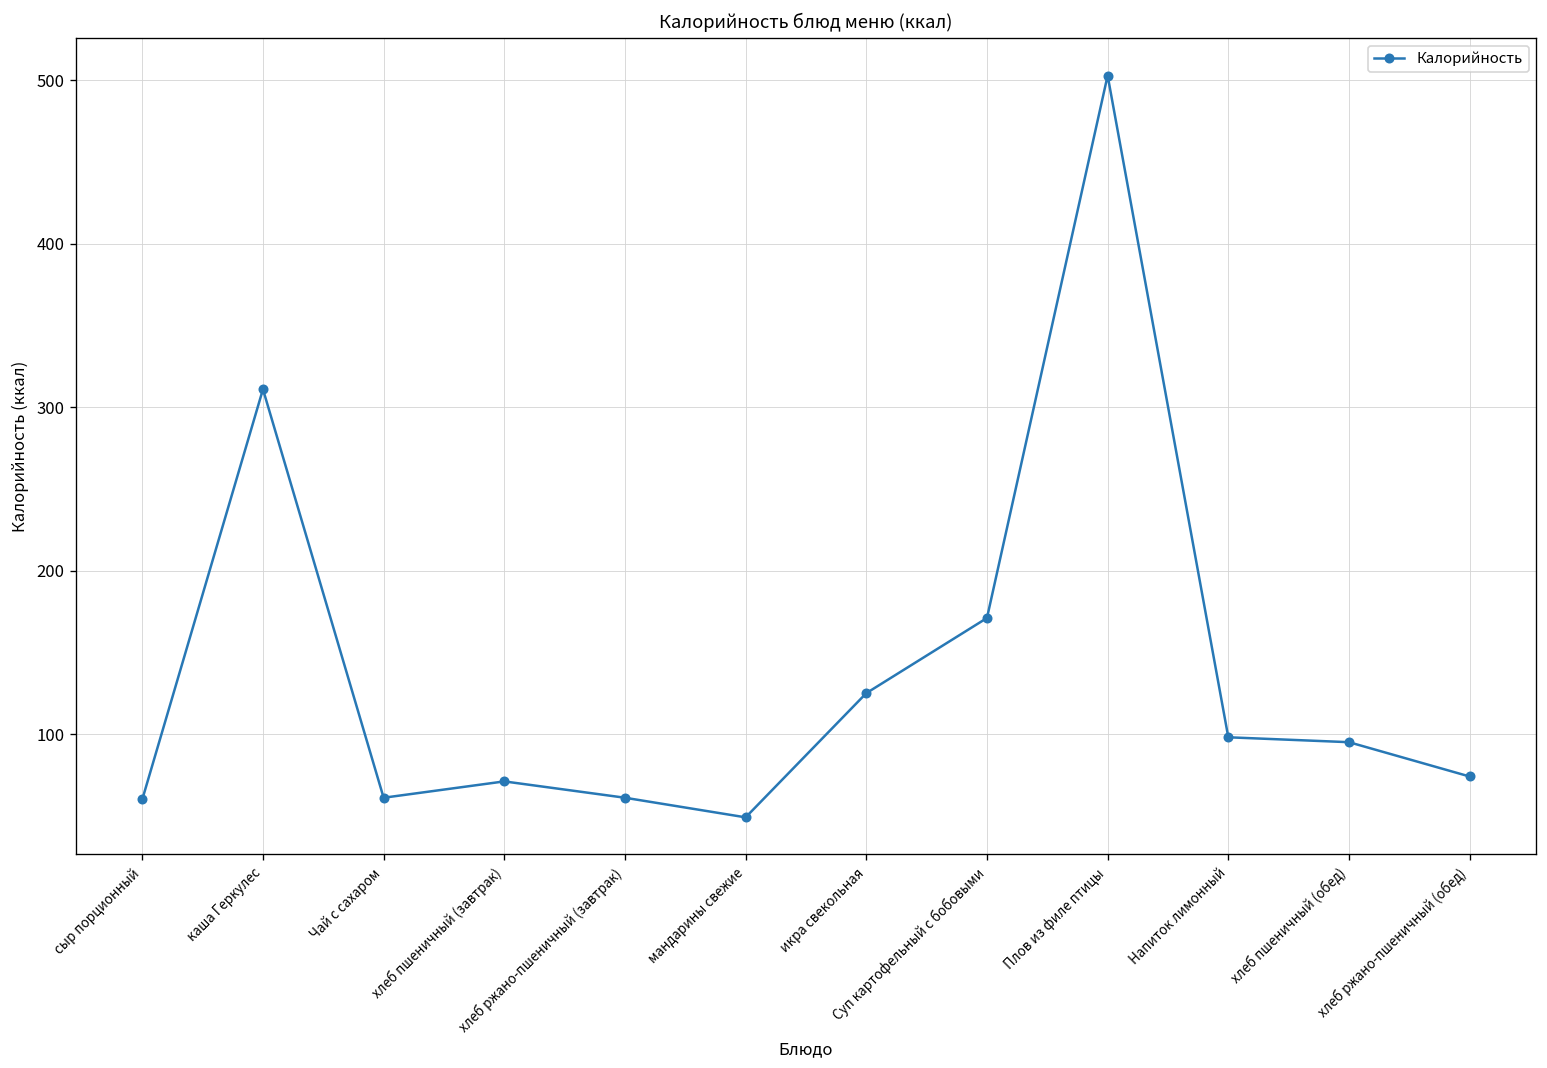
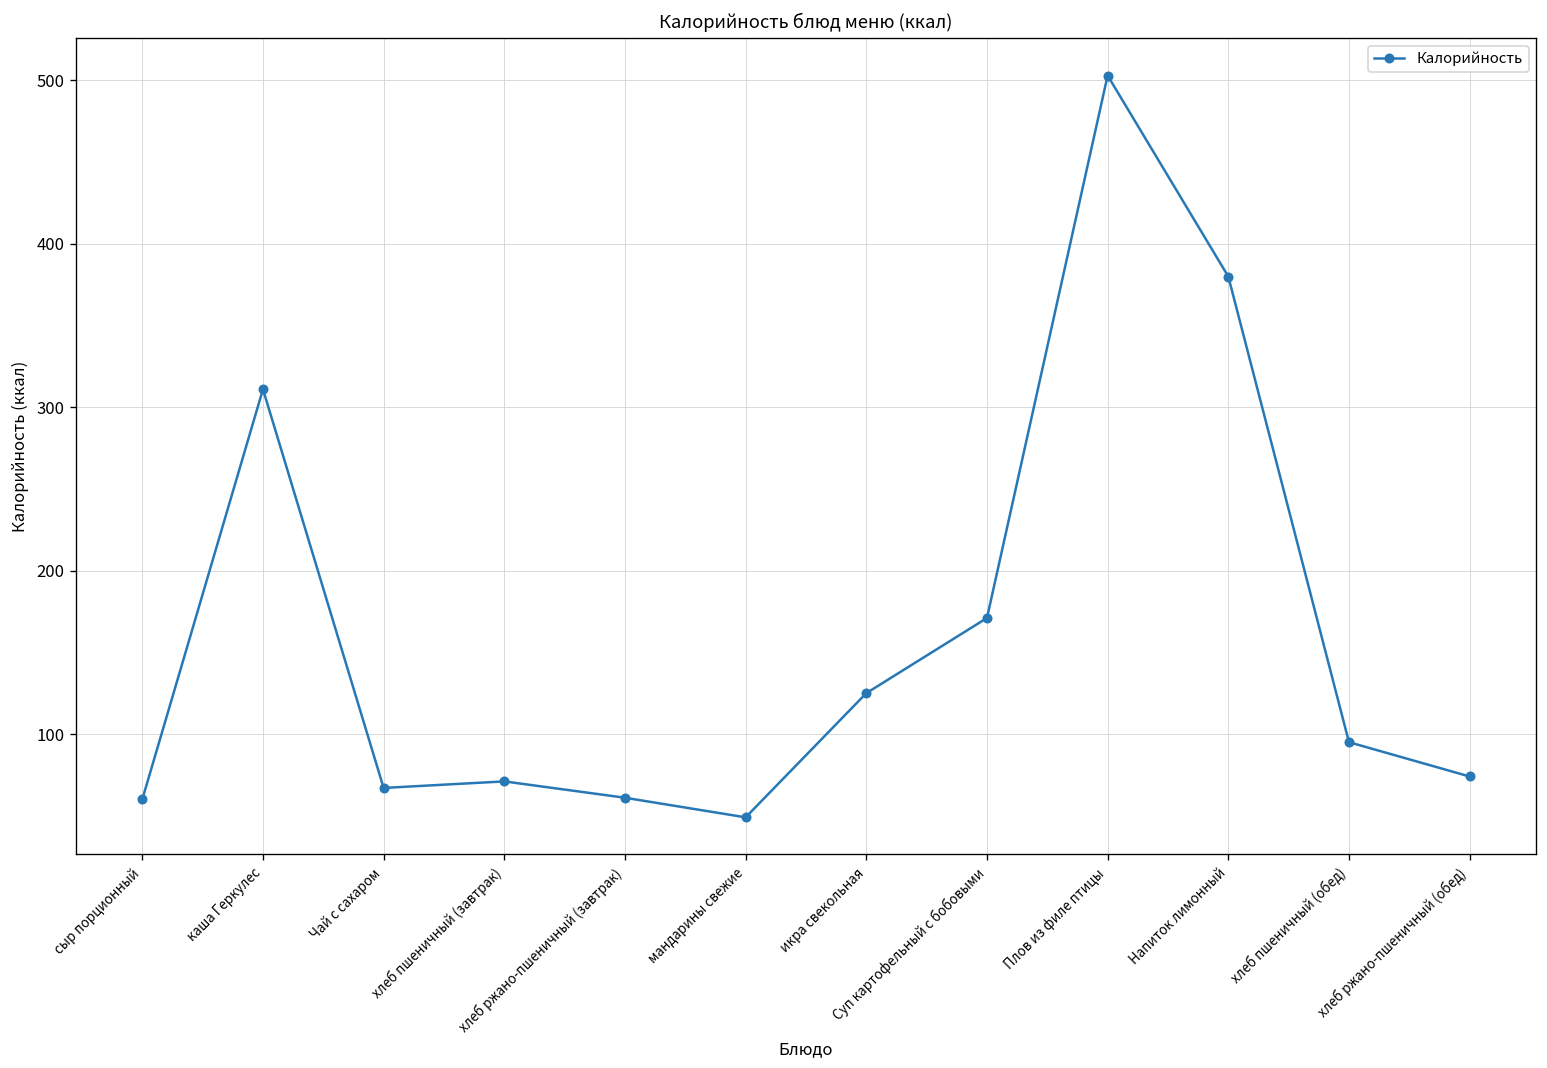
Чай с сахаром: 61 -> 67
Напиток лимонный: 98 -> 380
